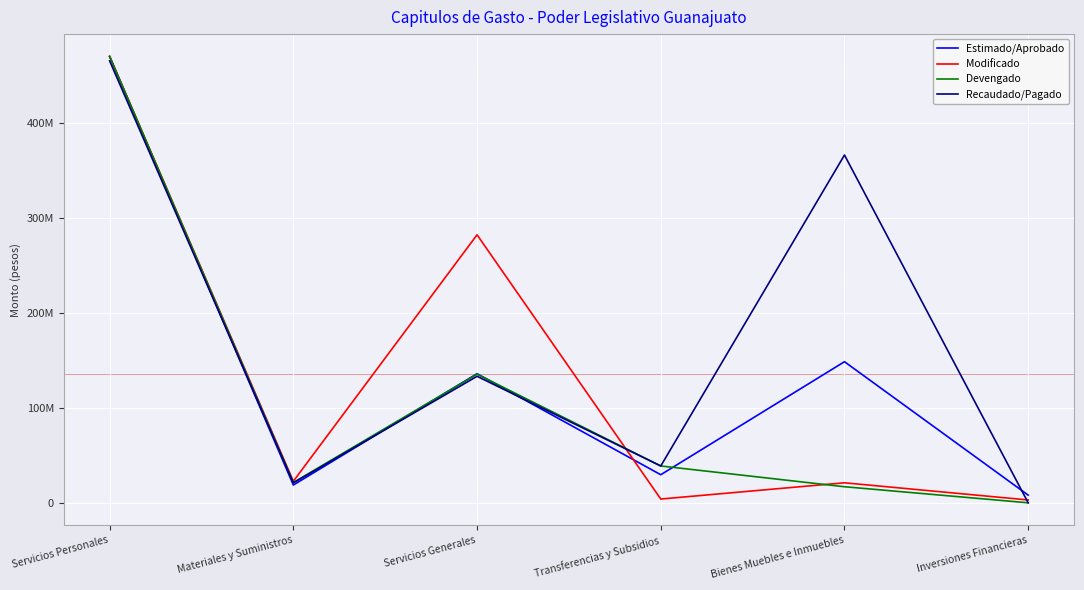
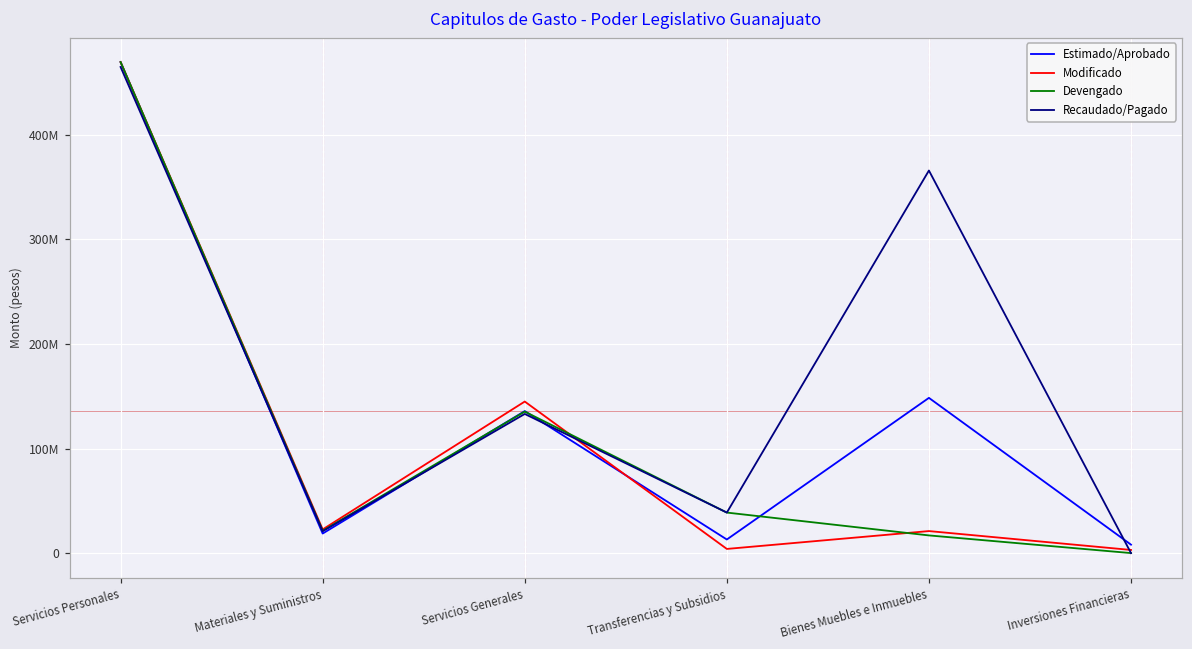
Modificado, Servicios Generales: 280000000 -> 140000000
Estimado/Aprobado, Transferencias y Subsidios: 30000000 -> 10000000
